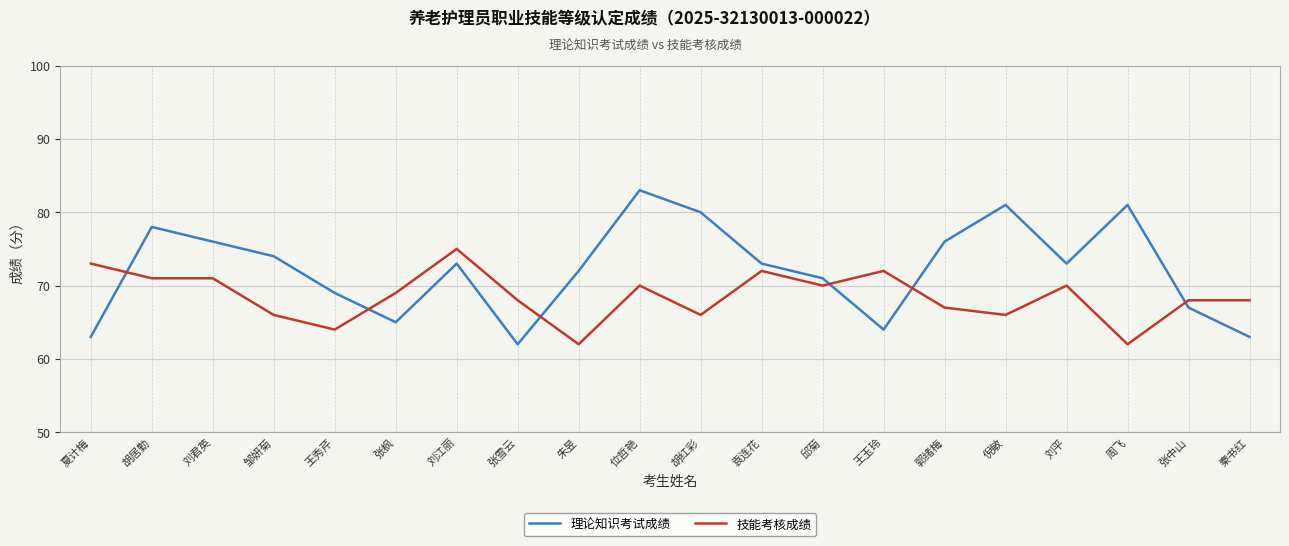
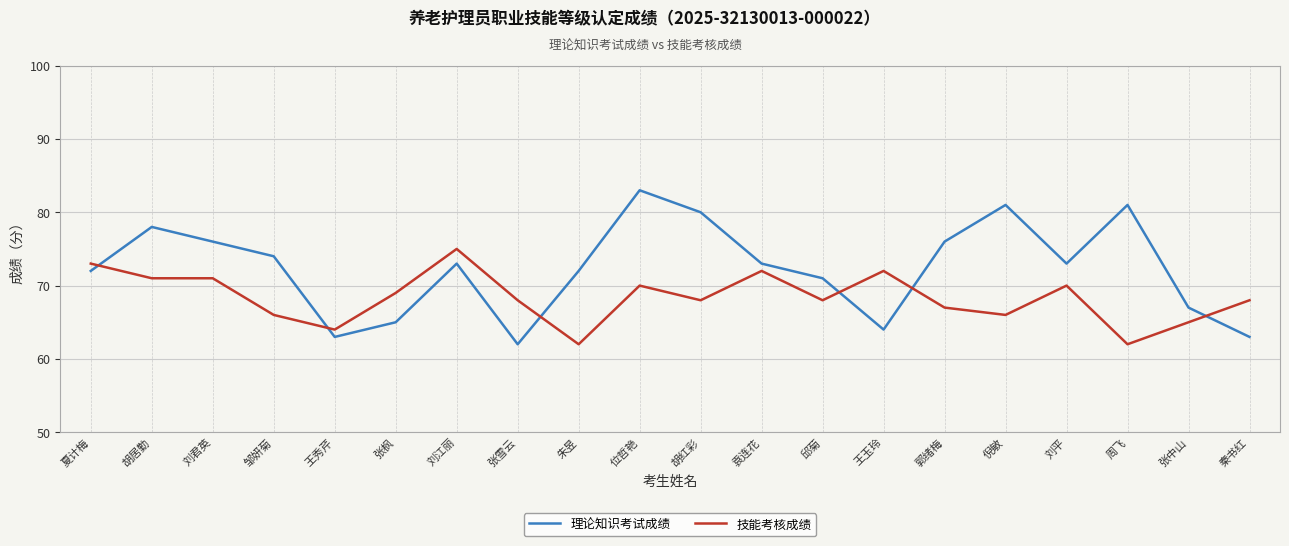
理论知识考试成绩, 夏计梅: 63 -> 72
理论知识考试成绩, 王秀芹: 69 -> 63
技能考核成绩, 胡红彩: 66 -> 68
技能考核成绩, 邱菊: 70 -> 68
技能考核成绩, 张中山: 68 -> 65
